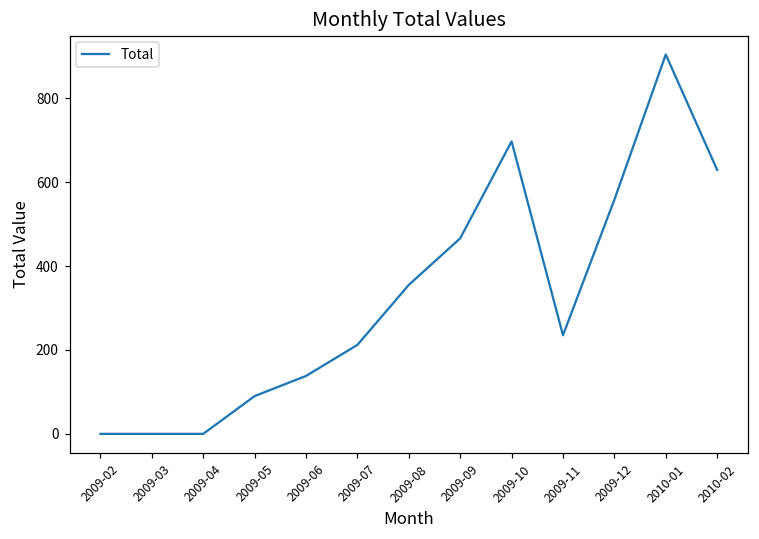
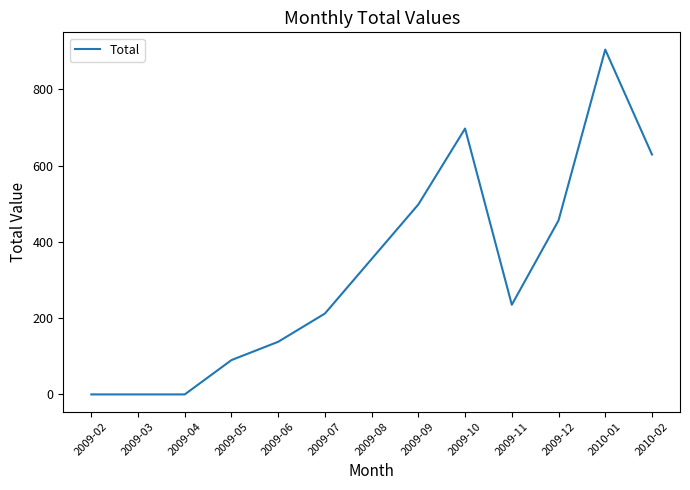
2009-09: 470 -> 500
2009-12: 560 -> 460
